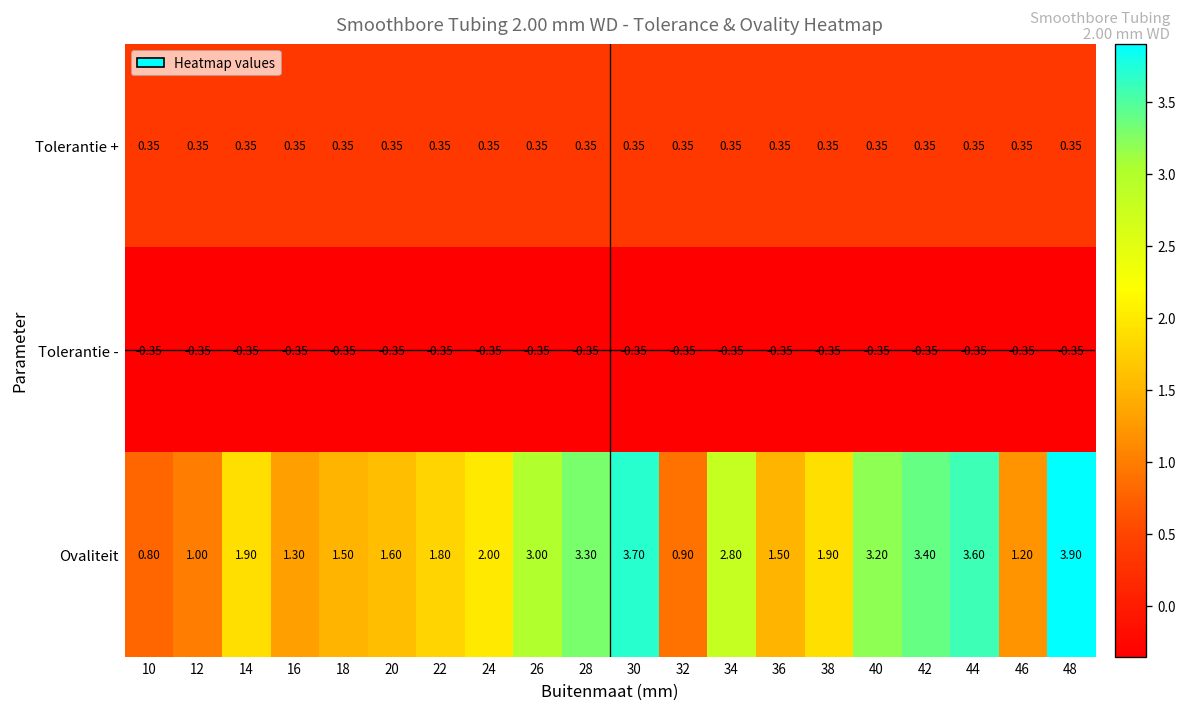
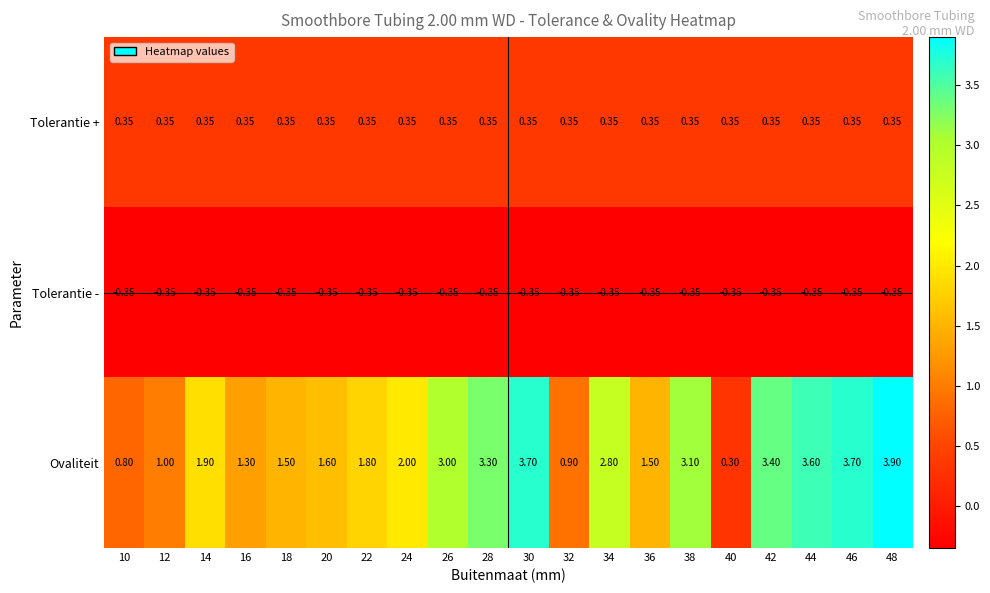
Ovaliteit, 38: 1.90 -> 3.10
Ovaliteit, 40: 3.20 -> 0.30
Ovaliteit, 46: 1.20 -> 3.70
